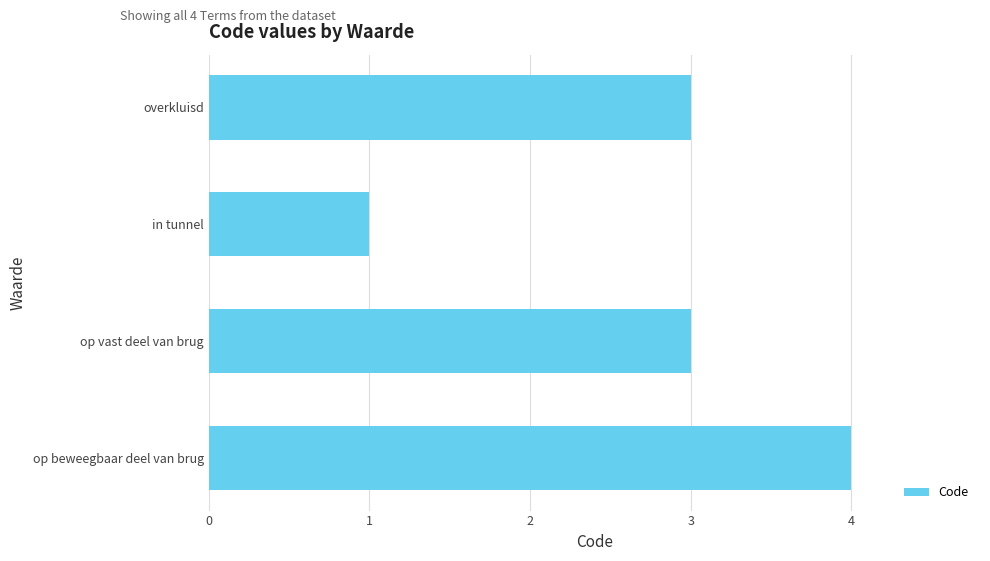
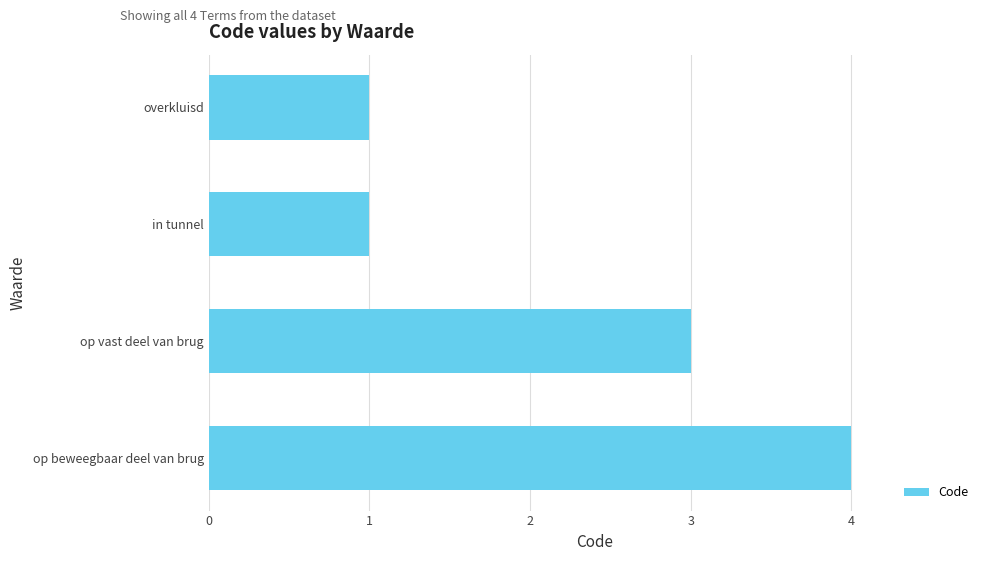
overkluisd: 3 -> 1
